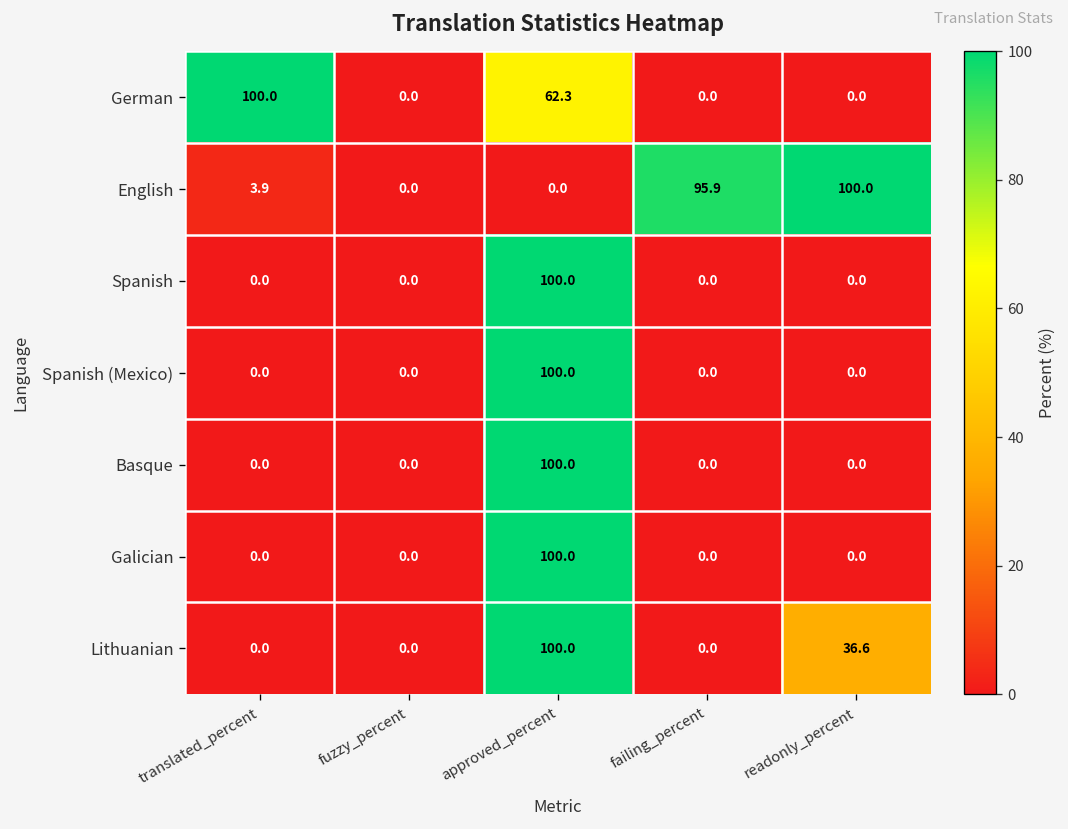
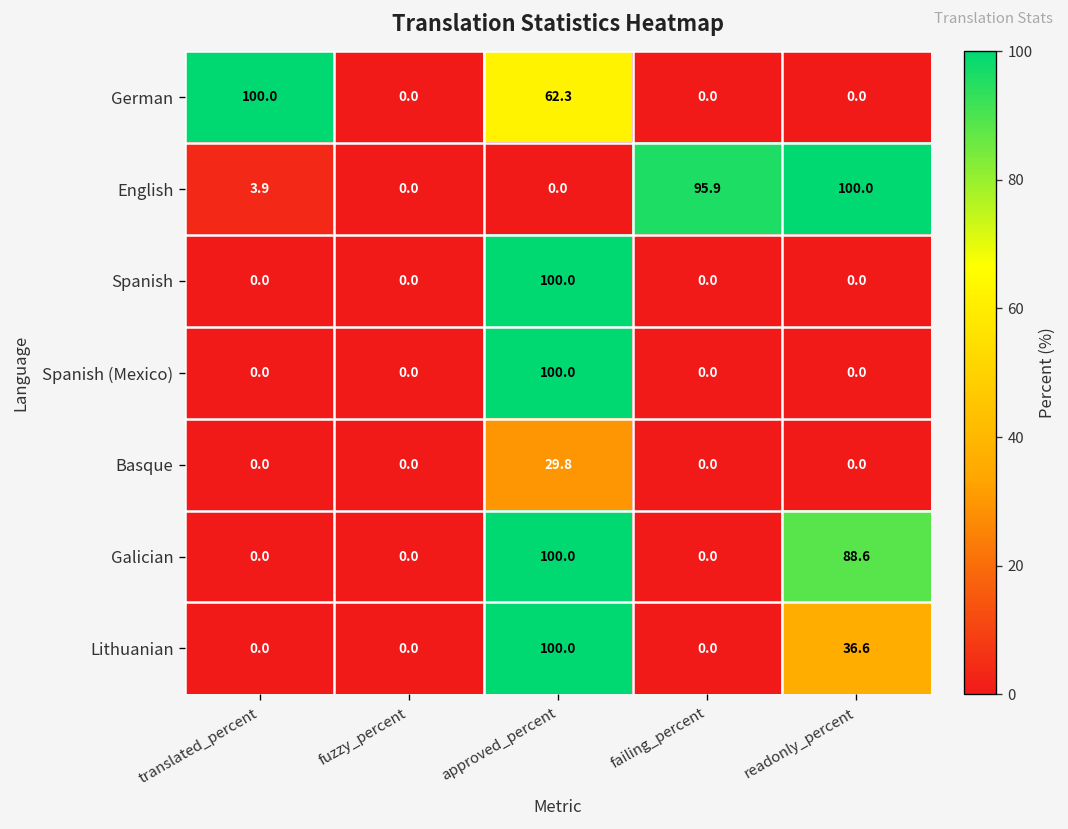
Basque, approved_percent: 100.0 -> 29.8
Galician, readonly_percent: 0.0 -> 88.6
